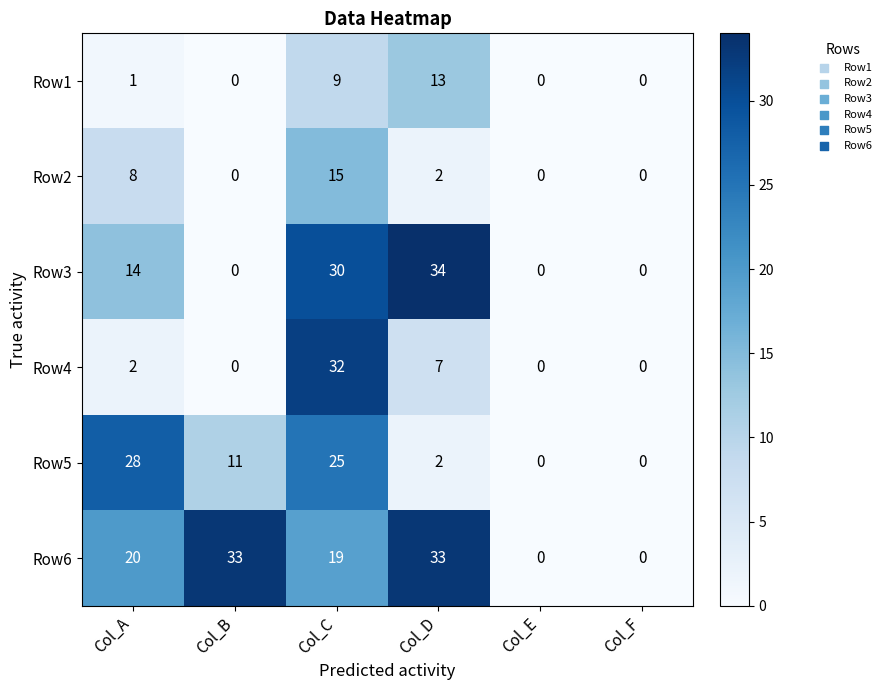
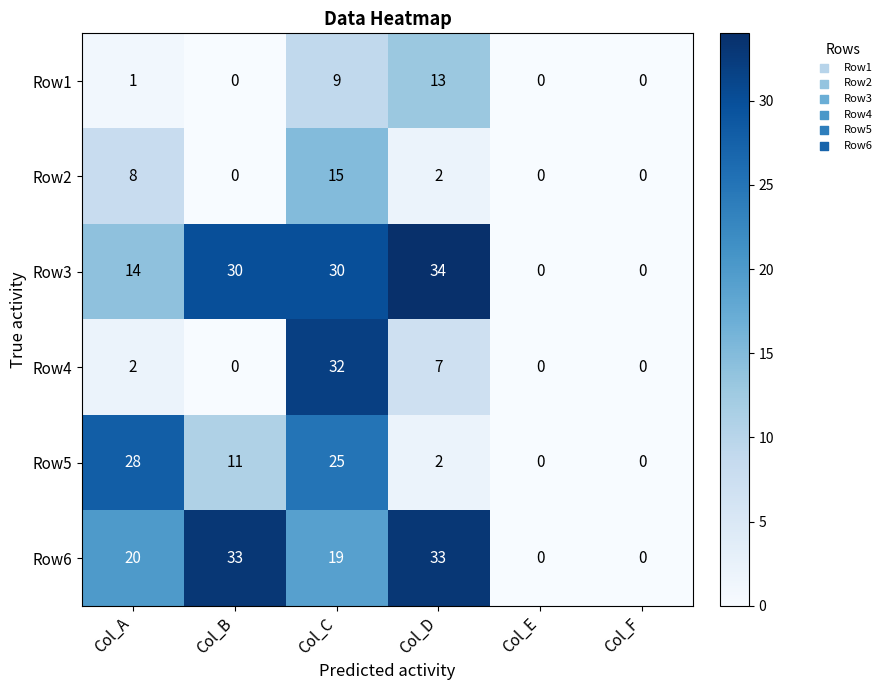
Row3, Col_B: 0 -> 30
